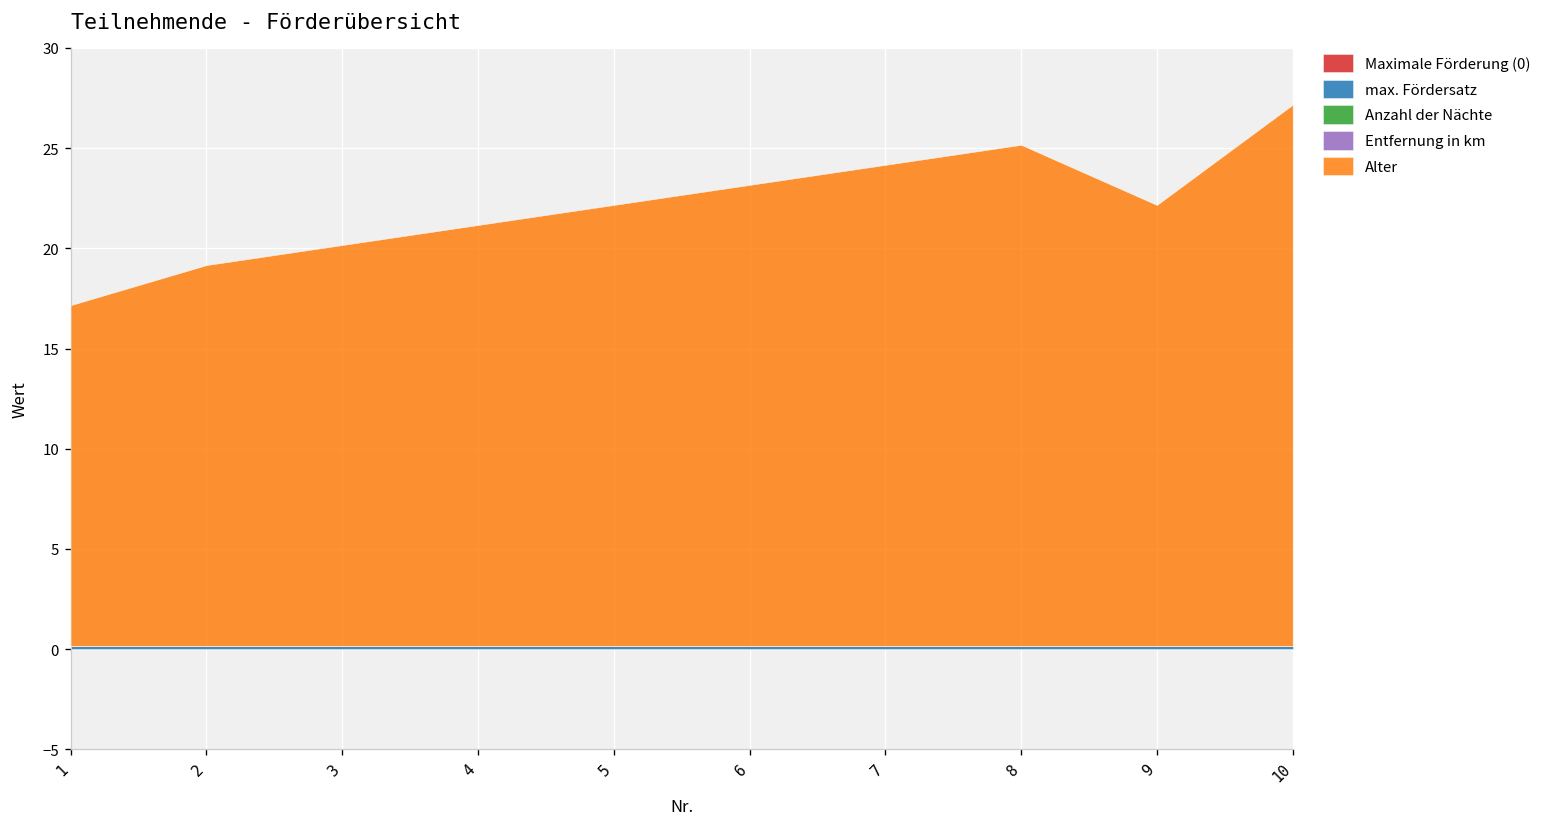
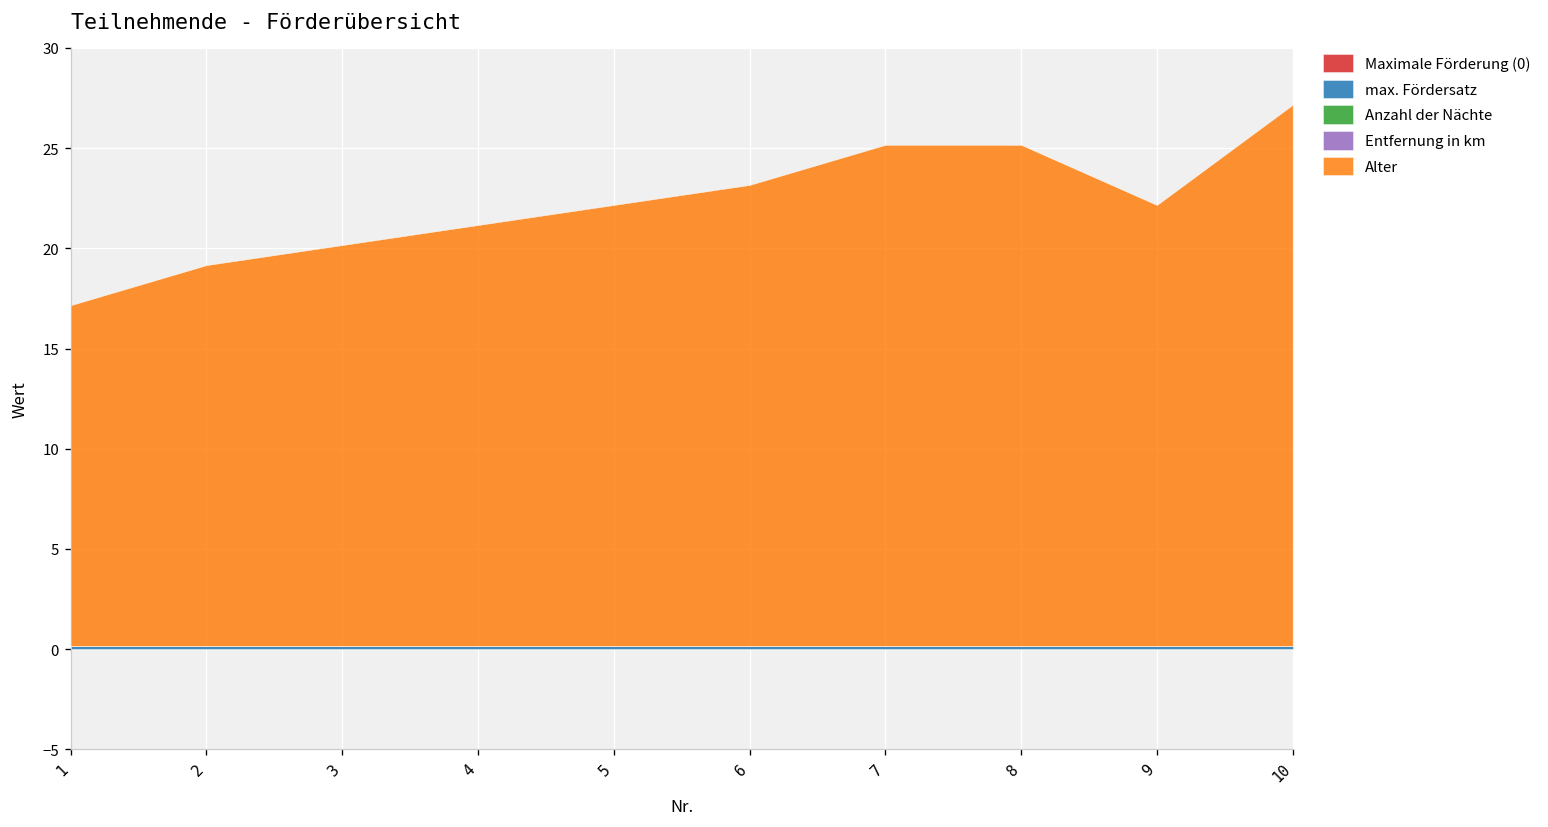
Alter, 7: 24 -> 25
